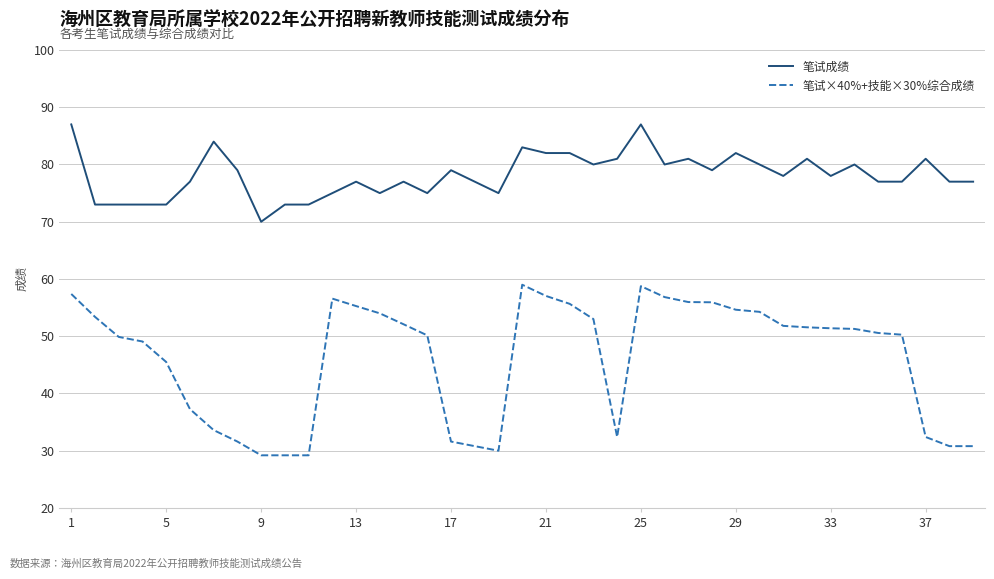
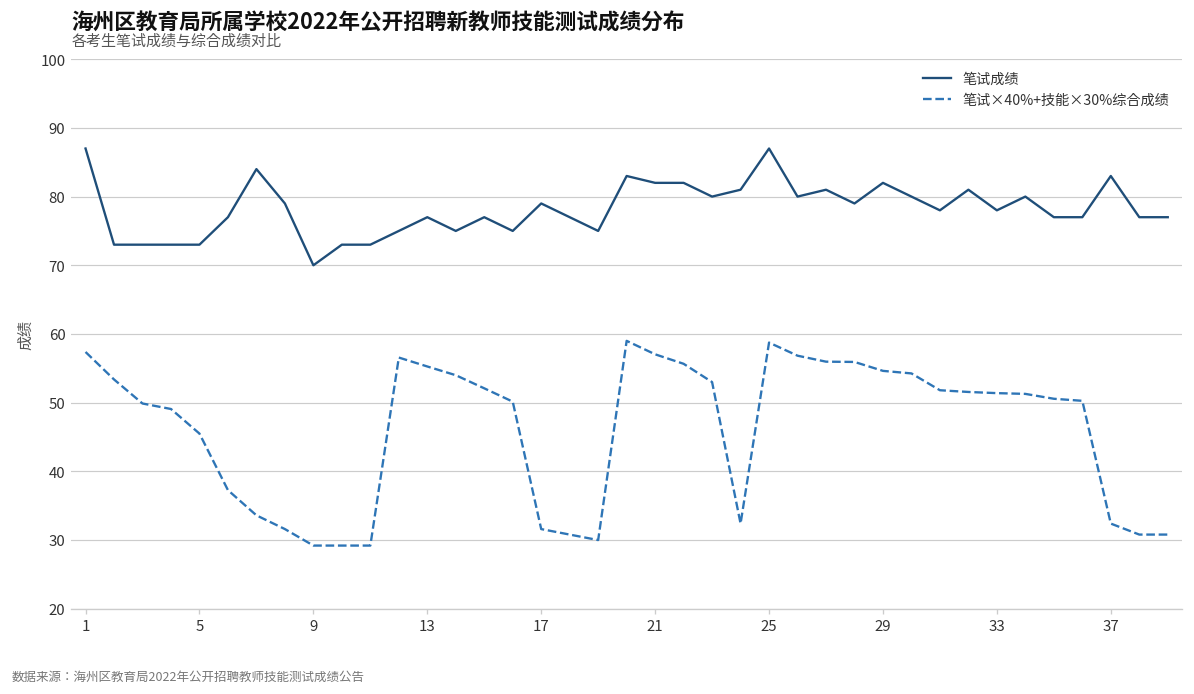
笔试成绩, 37: 81 -> 83
